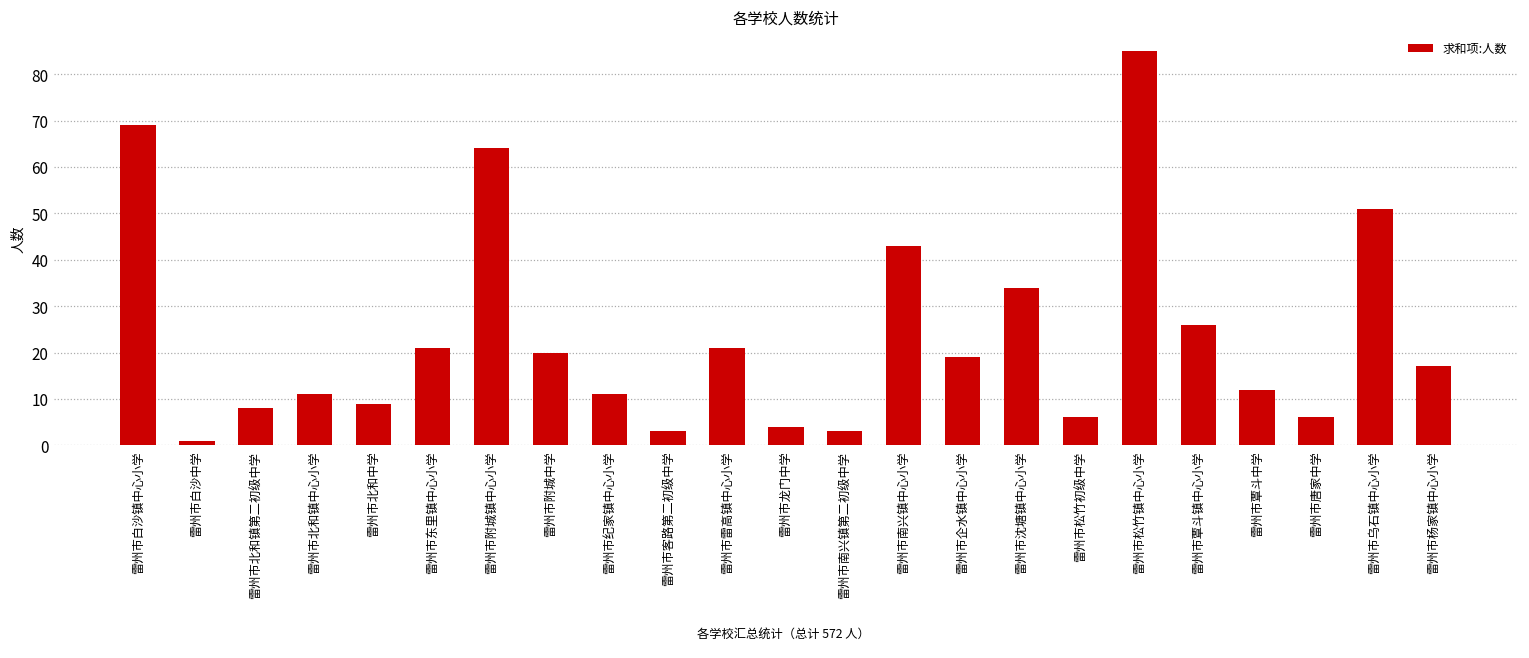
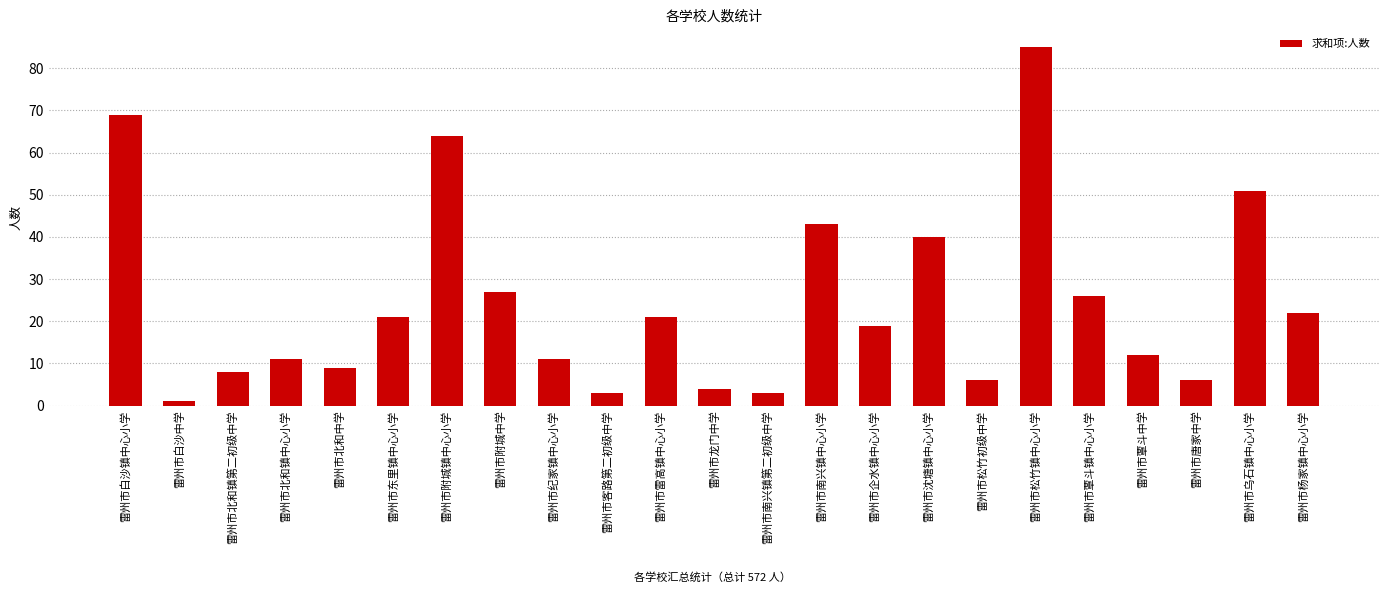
雷州市附城中学: 20 -> 27
雷州市沈塘镇中心小学: 34 -> 40
雷州市杨家镇中心小学: 17 -> 22
